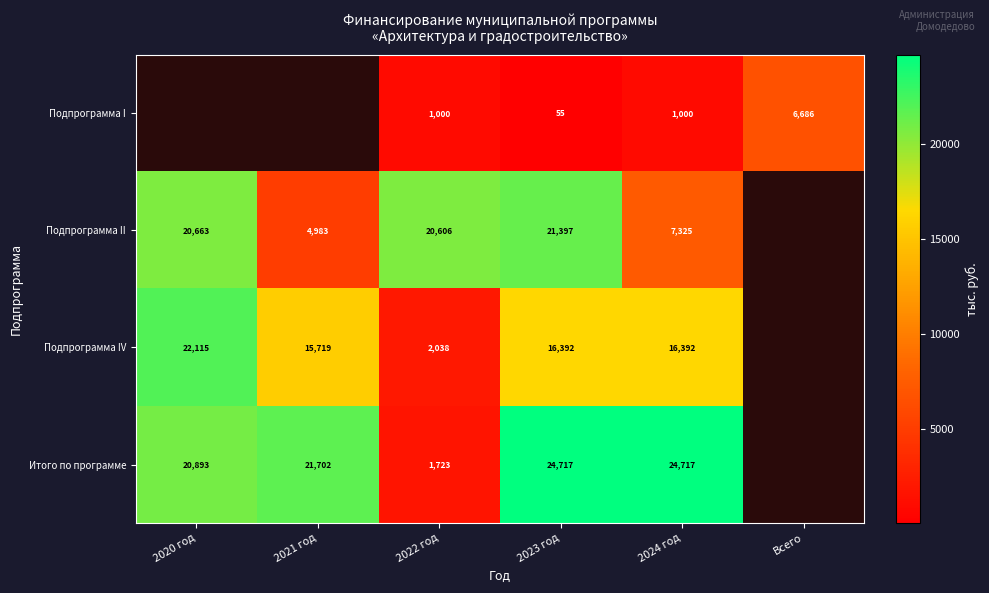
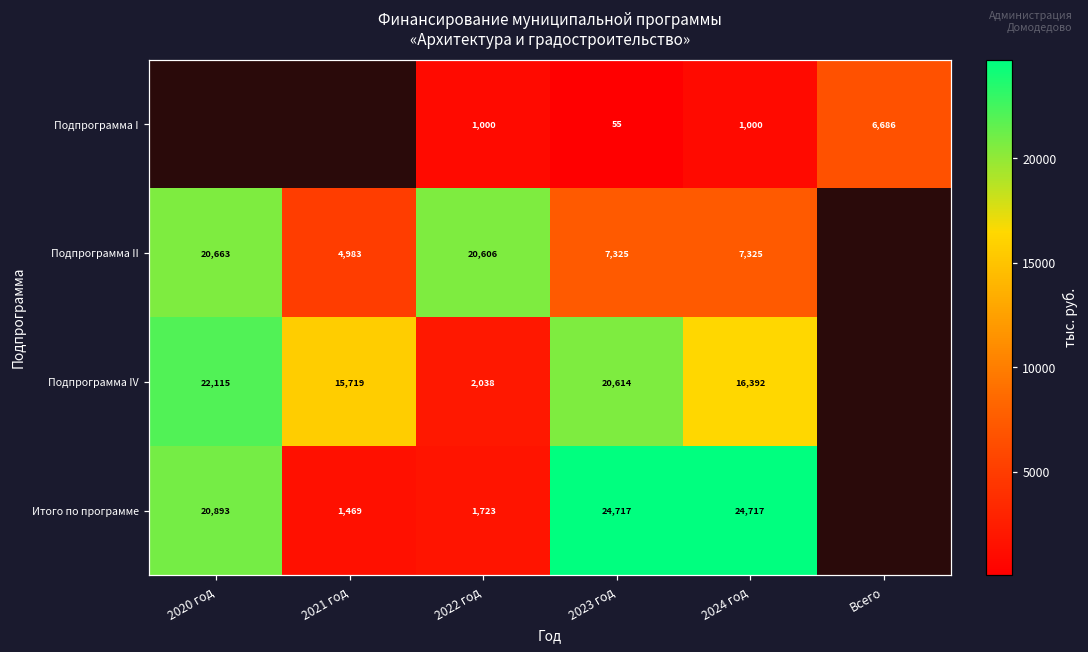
Подпрограмма II, 2023 год: 21,397 -> 7,325
Подпрограмма IV, 2023 год: 16,392 -> 20,614
Итого по программе, 2021 год: 21,702 -> 1,469
